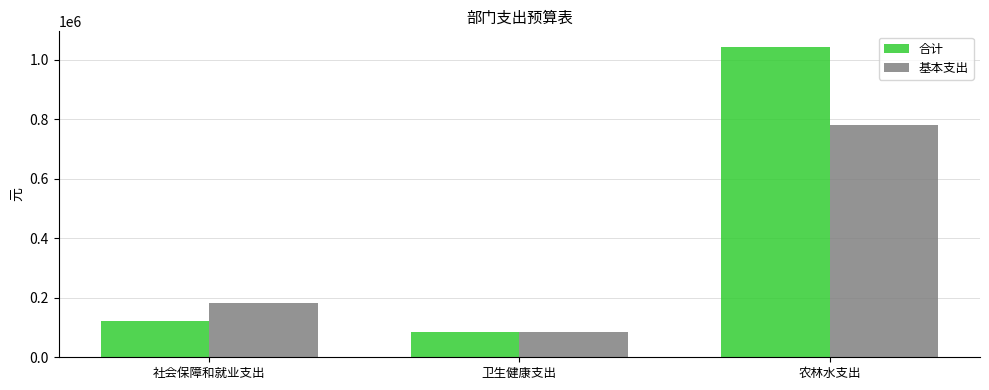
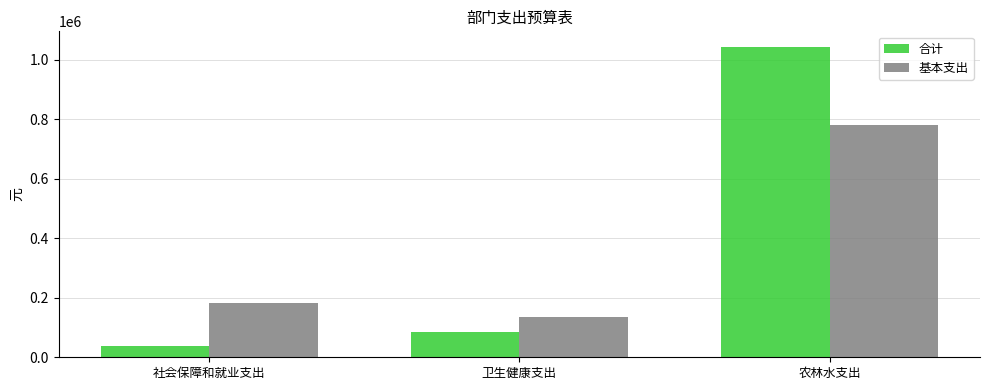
合计, 社会保障和就业支出: 120000 -> 40000
基本支出, 卫生健康支出: 80000 -> 140000
